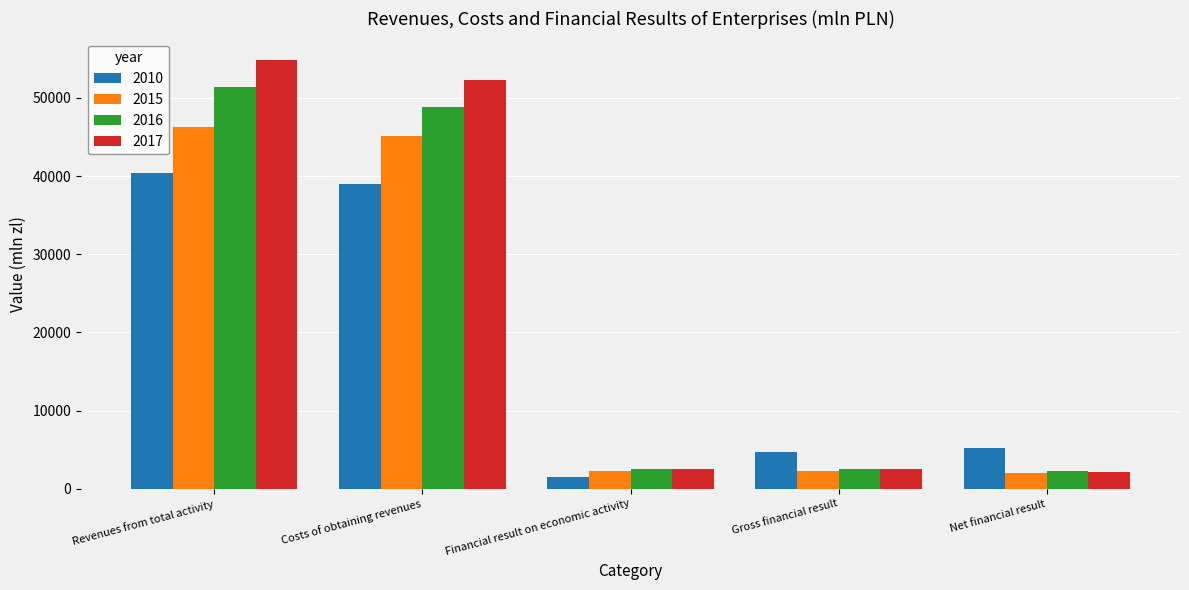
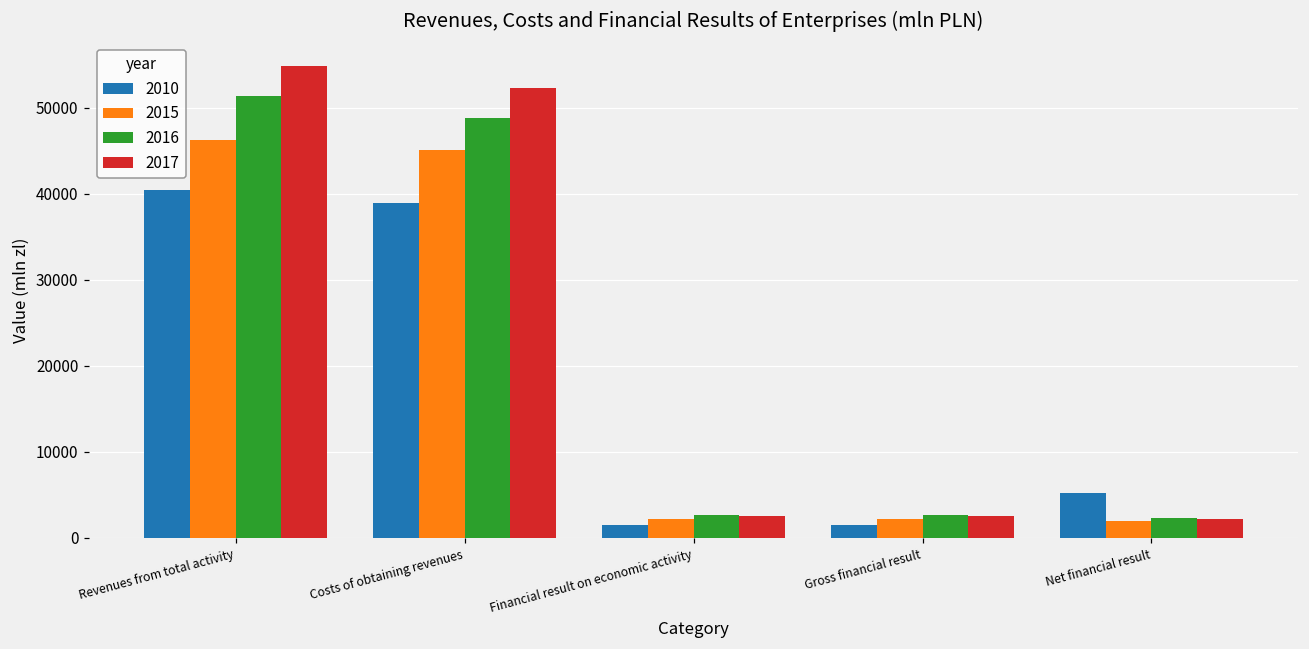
2010, Gross financial result: 5000 -> 1000
